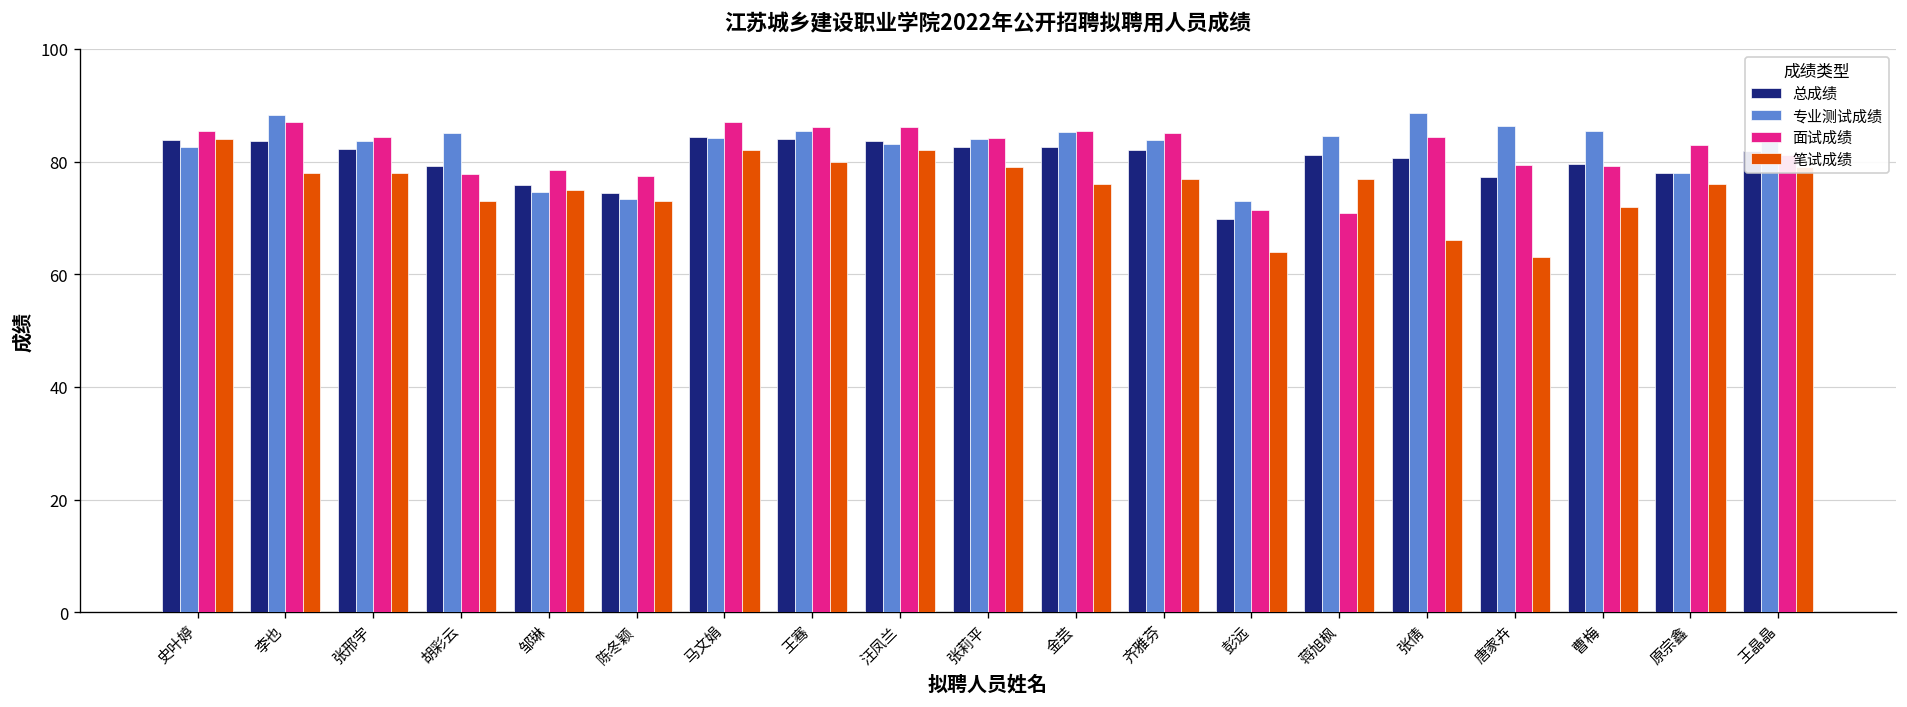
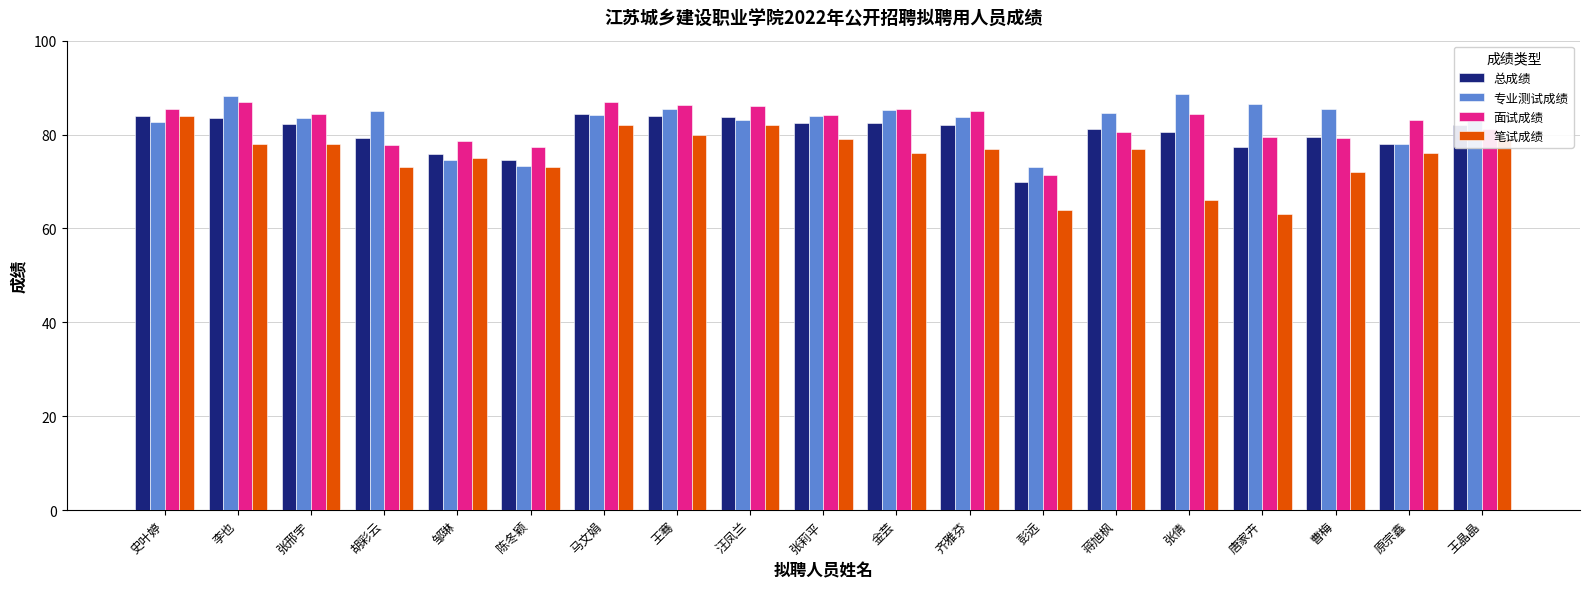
面试成绩, 蒋旭枫: 71 -> 81
